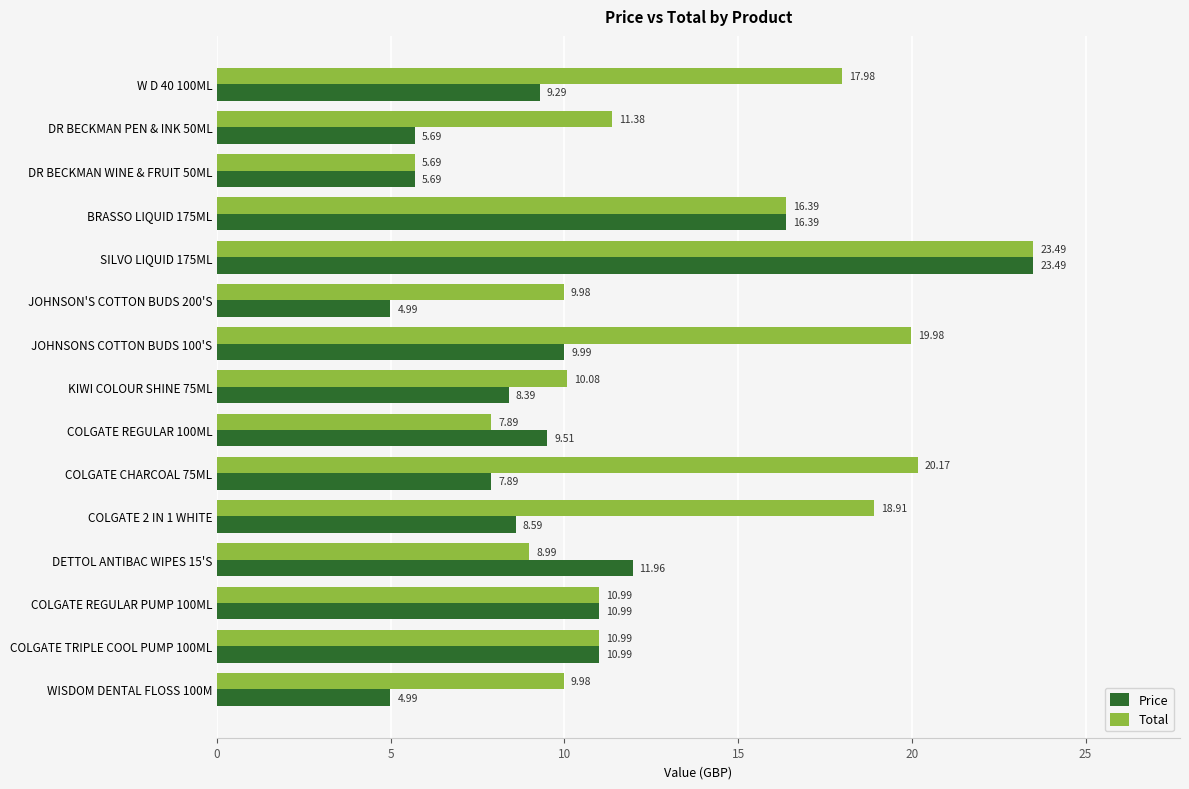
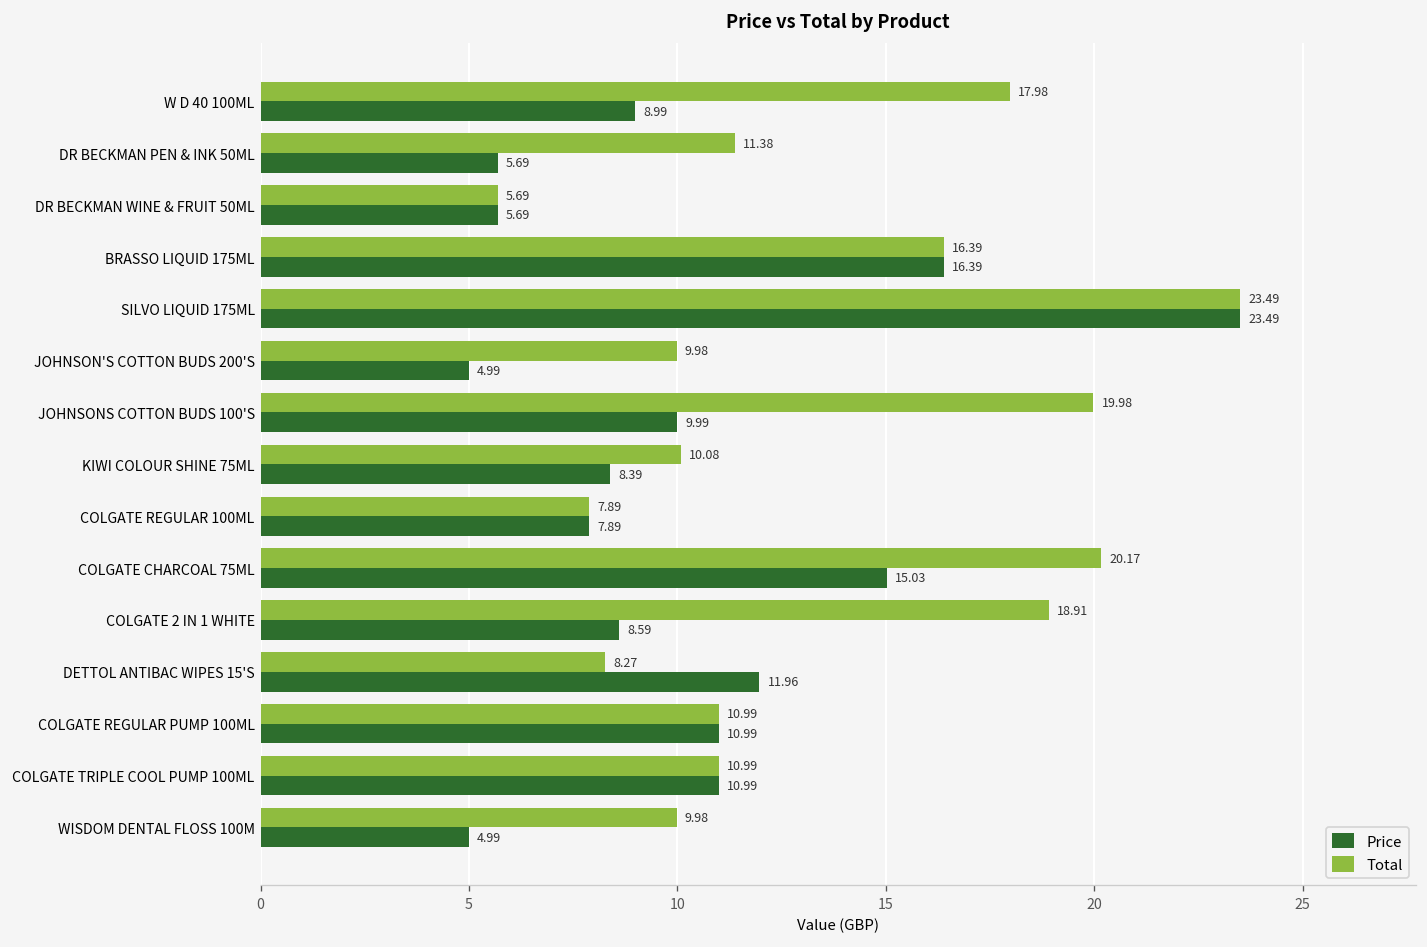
Price, W D 40 100ML: 9.29 -> 8.99
Price, COLGATE REGULAR 100ML: 9.51 -> 7.89
Price, COLGATE CHARCOAL 75ML: 7.89 -> 15.03
Total, DETTOL ANTIBAC WIPES 15'S: 8.99 -> 8.27
